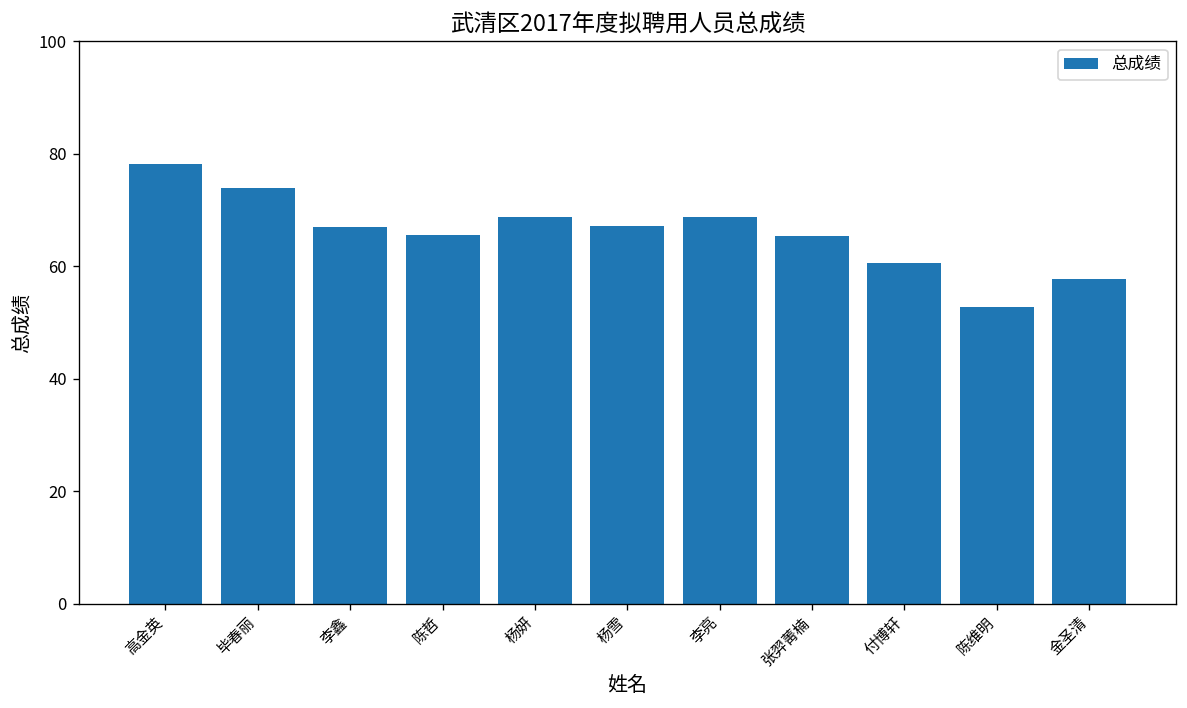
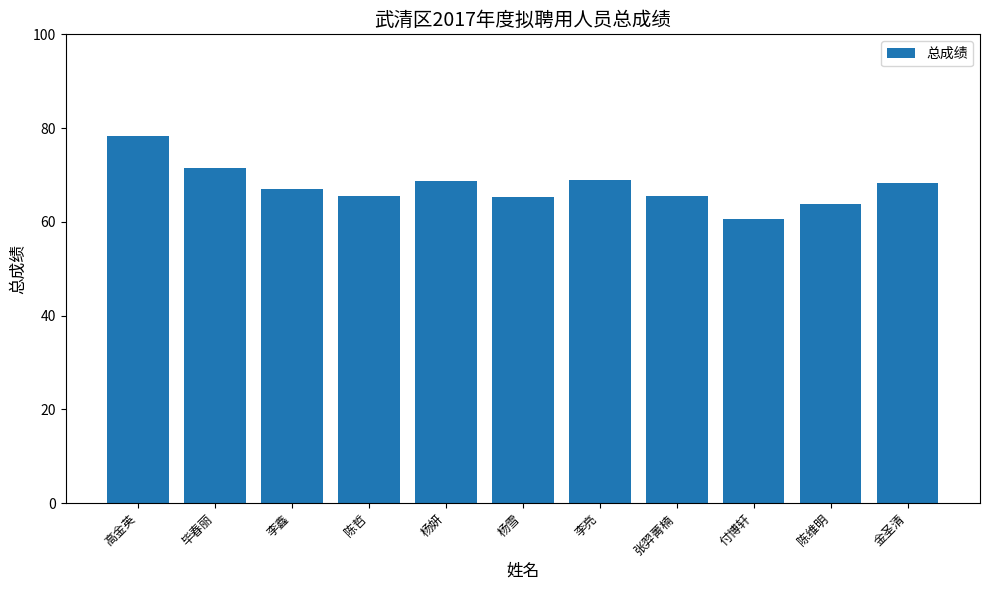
毕春丽: 74 -> 72
杨雪: 67 -> 65
陈维明: 53 -> 64
金圣清: 58 -> 68
